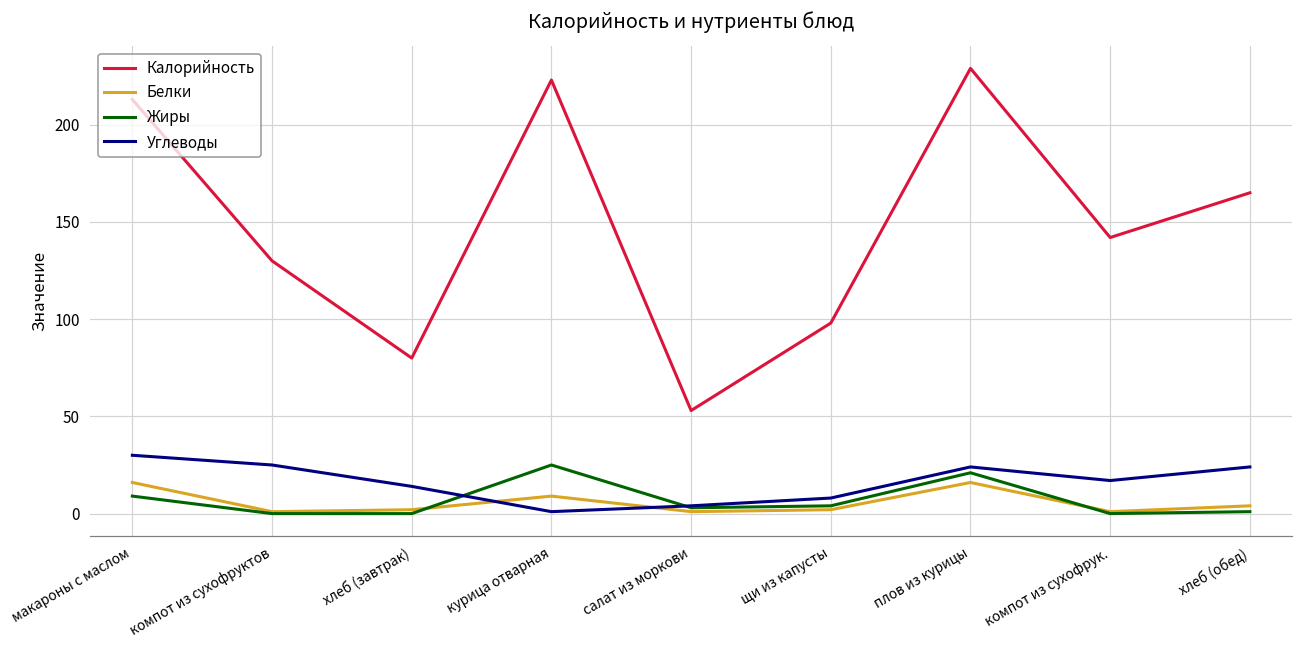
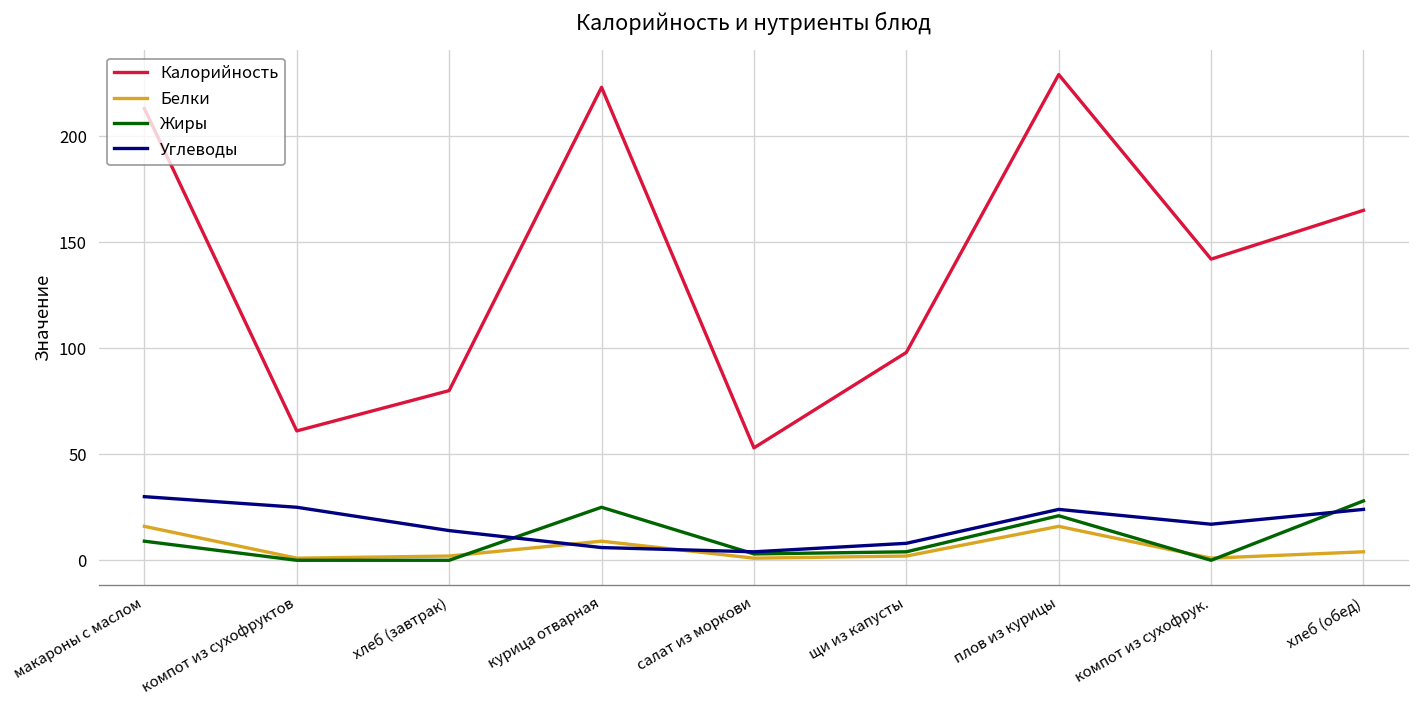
Калорийность, компот из сухофруктов: 130 -> 61
Углеводы, курица отварная: 1 -> 6
Жиры, хлеб (обед): 1 -> 28
